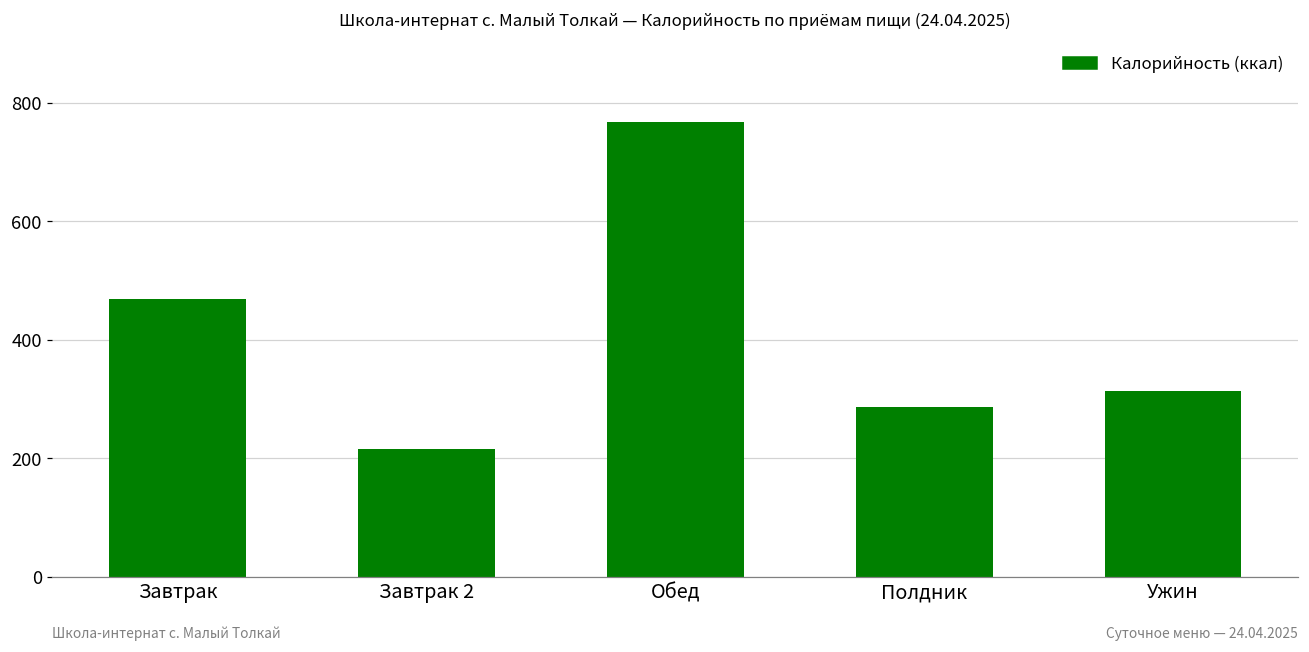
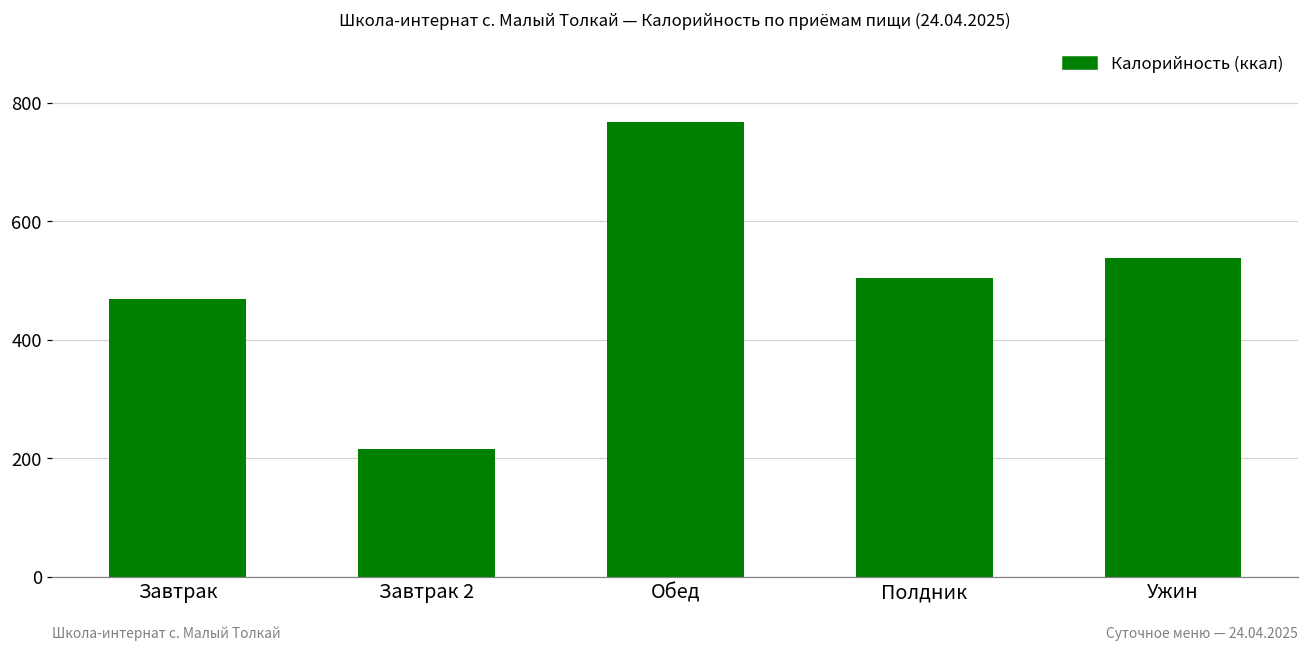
Полдник: 290 -> 500
Ужин: 310 -> 540
